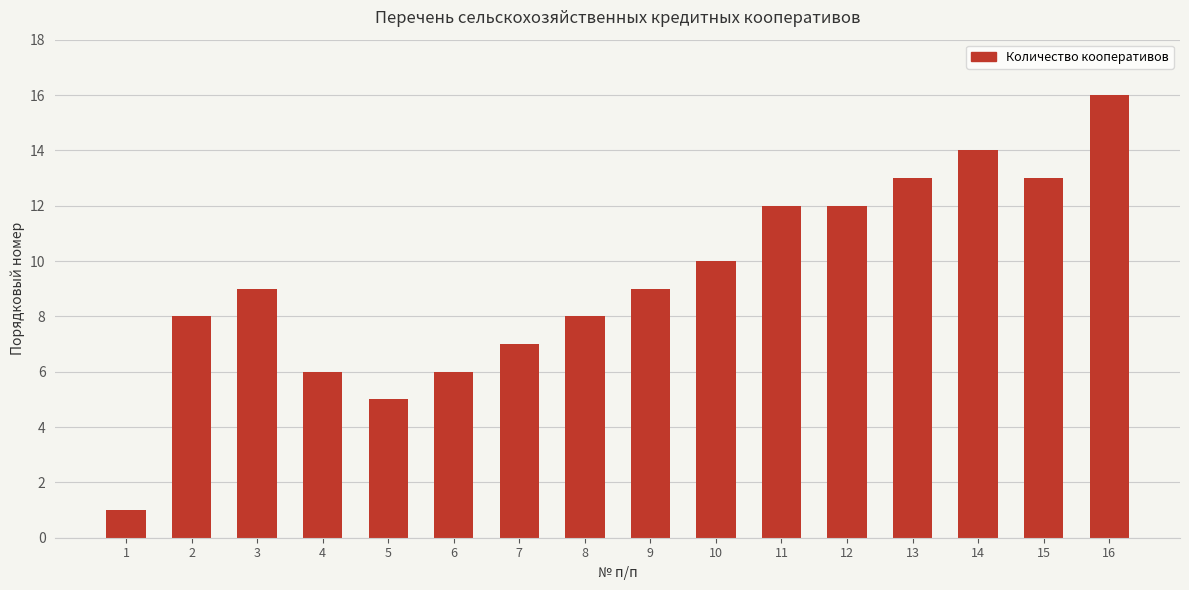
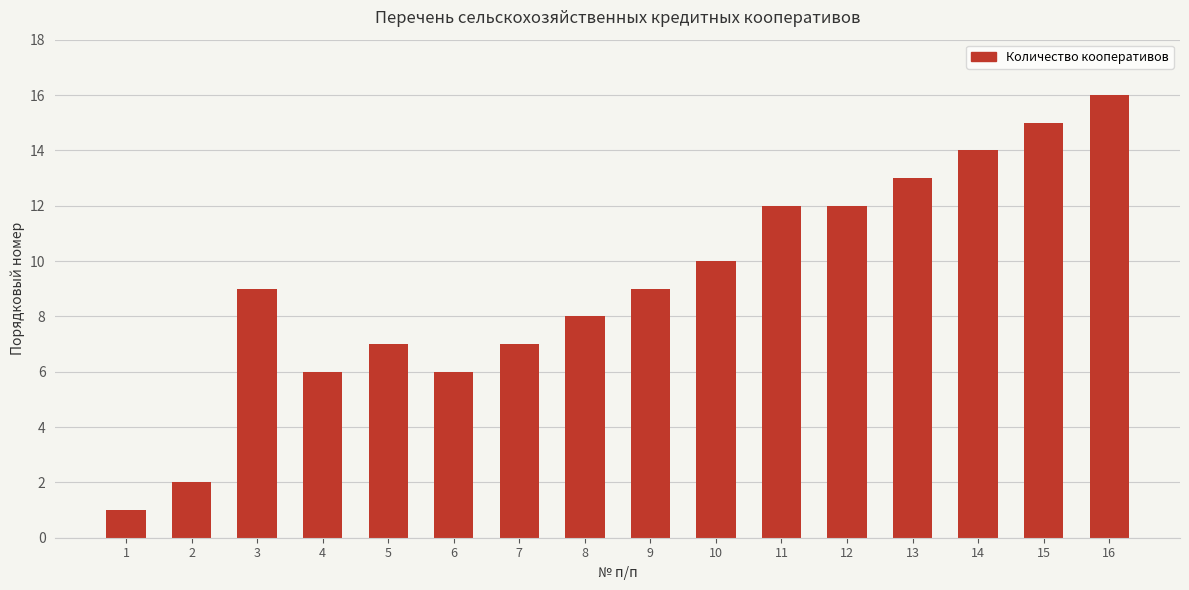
2: 8 -> 2
5: 5 -> 7
15: 13 -> 15
